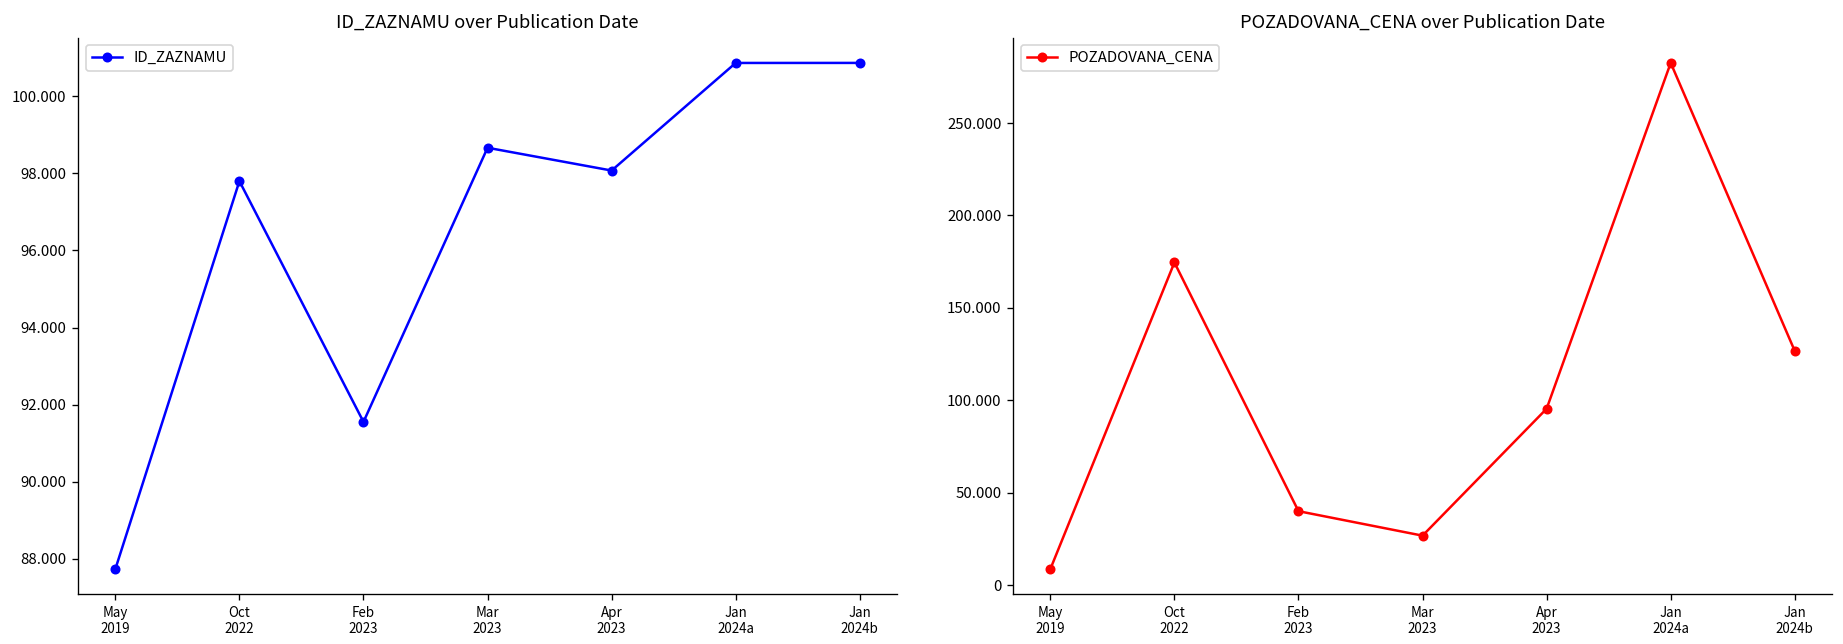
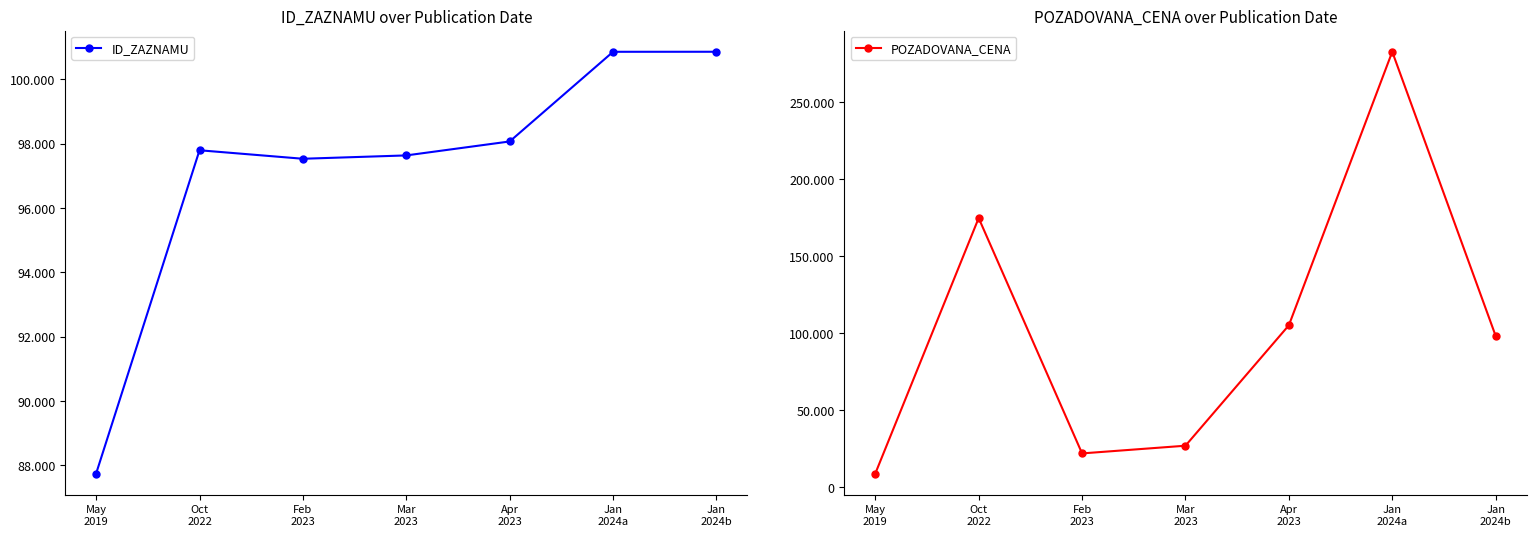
ID_ZAZNAMU over Publication Date, Feb 2023: 91.6 -> 97.5
ID_ZAZNAMU over Publication Date, Mar 2023: 98.7 -> 97.6
POZADOVANA_CENA over Publication Date, Feb 2023: 40 -> 22
POZADOVANA_CENA over Publication Date, Apr 2023: 96 -> 105
POZADOVANA_CENA over Publication Date, Jan 2024b: 127 -> 98
